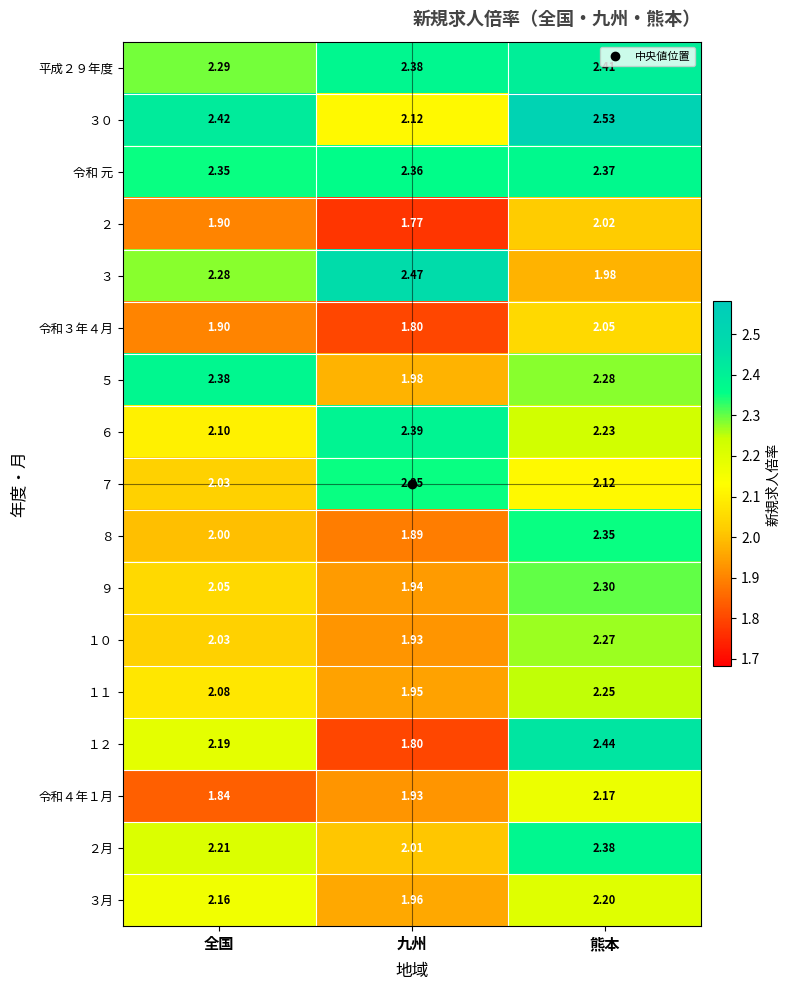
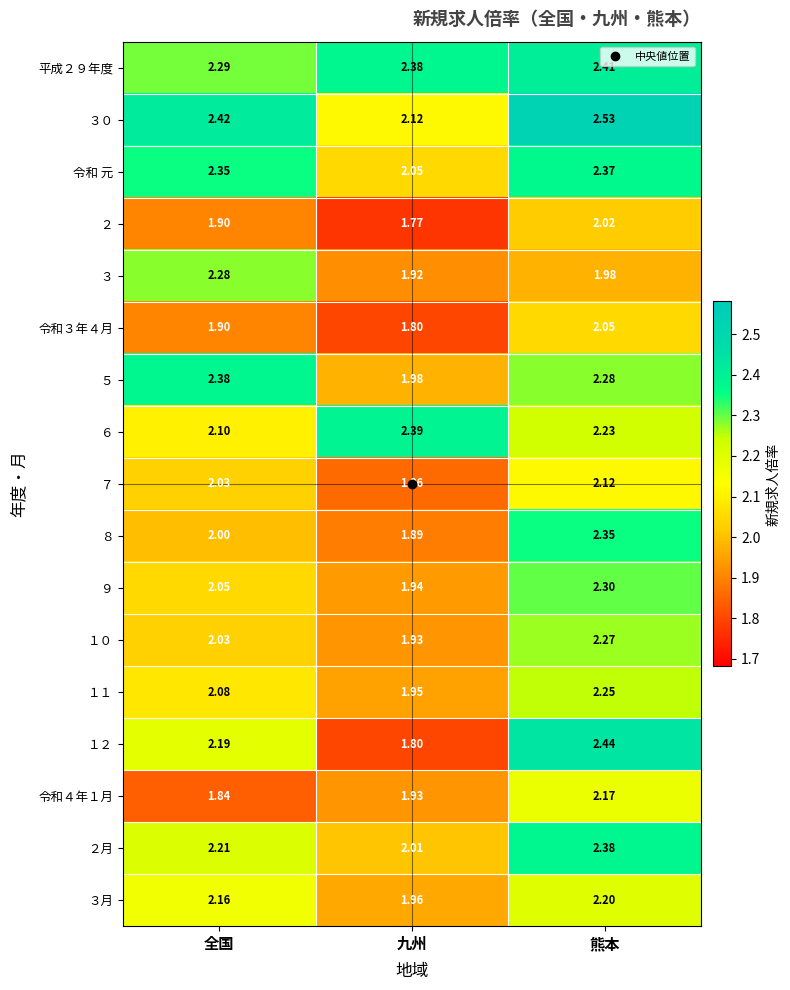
令和 元, 九州: 2.36 -> 2.05
３, 九州: 2.47 -> 1.92
７, 九州: 2.35 -> 1.86
